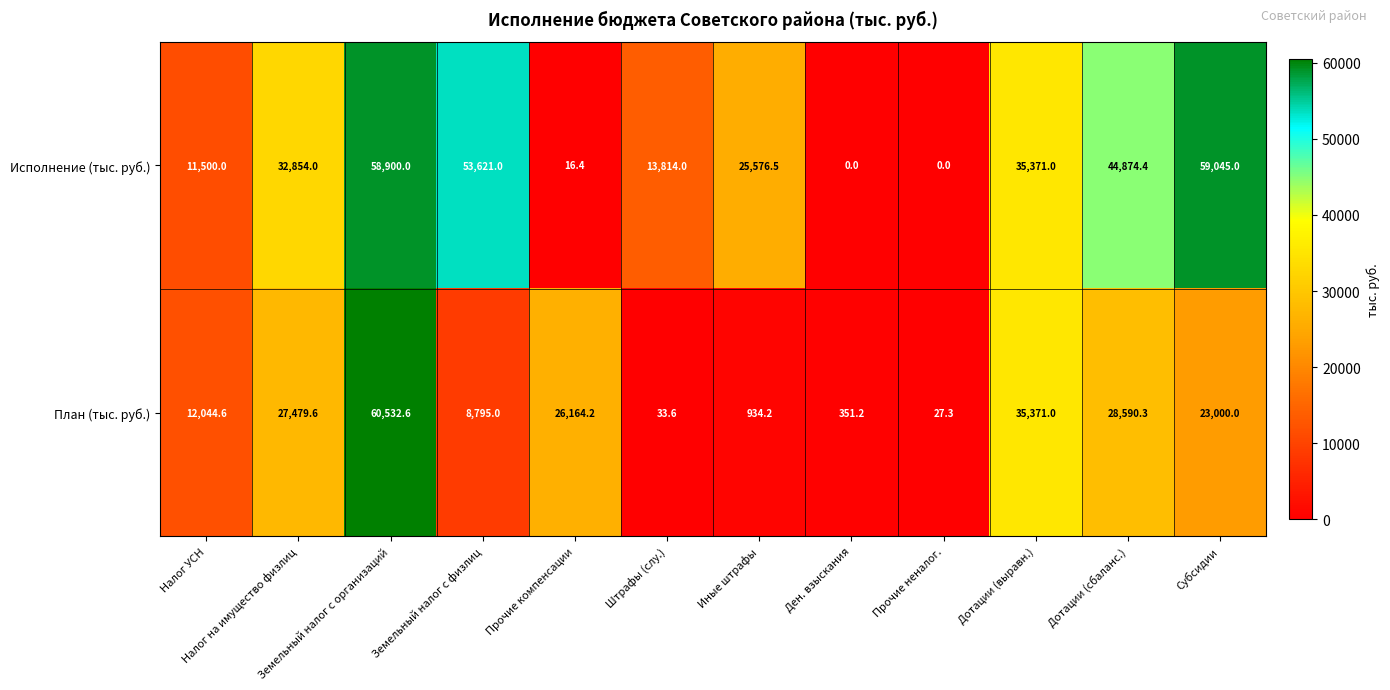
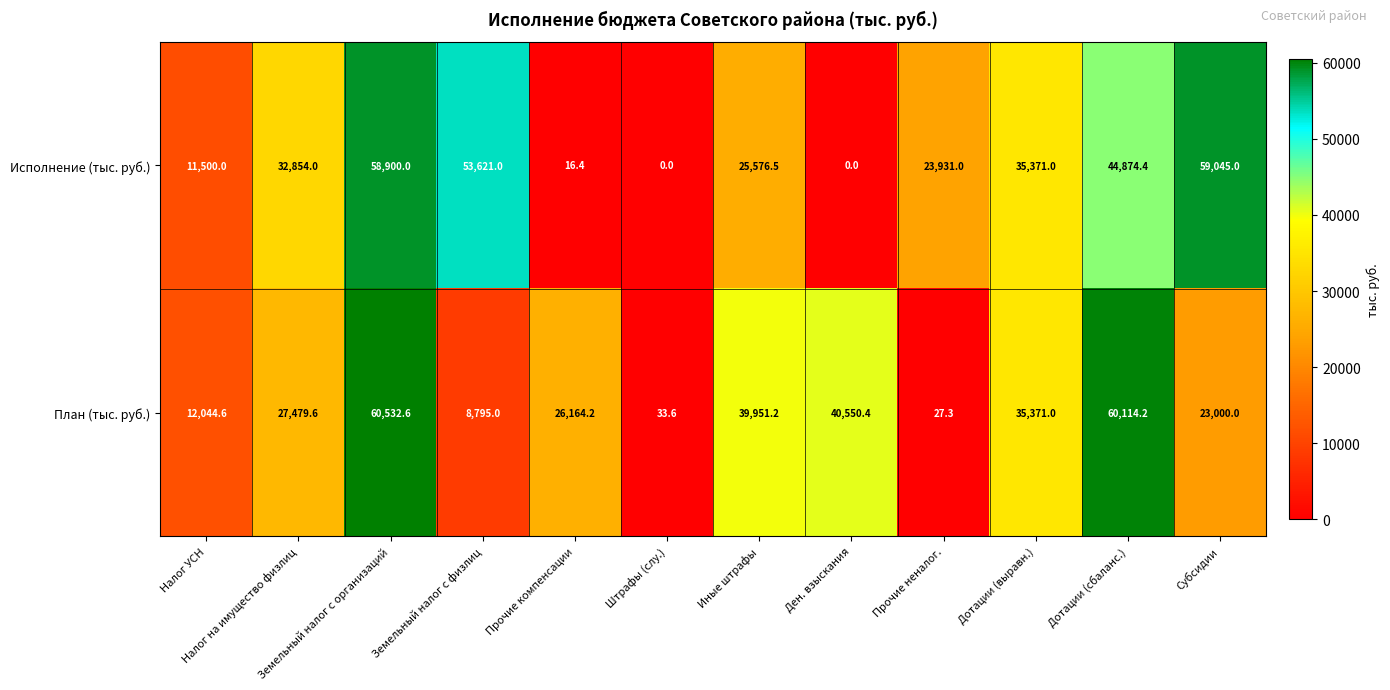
Исполнение (тыс. руб.), Штрафы (слу.): 13,814.0 -> 0.0
Исполнение (тыс. руб.), Прочие неналог.: 0.0 -> 23,931.0
План (тыс. руб.), Иные штрафы: 934.2 -> 39,951.2
План (тыс. руб.), Ден. взыскания: 351.2 -> 40,550.4
План (тыс. руб.), Дотации (сбаланс.): 28,590.3 -> 60,114.2
